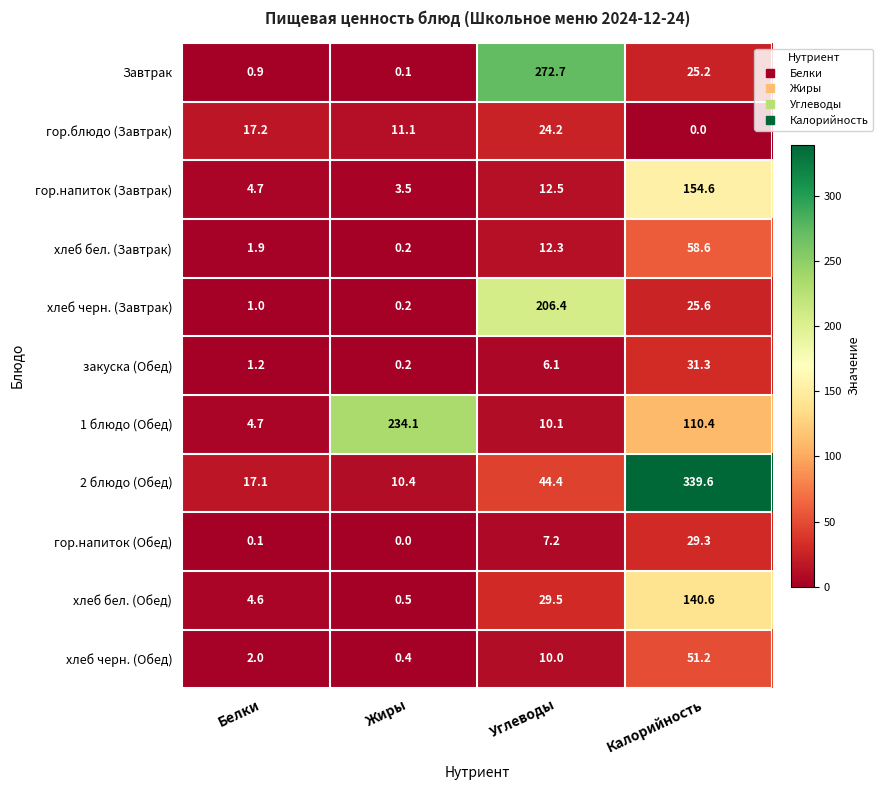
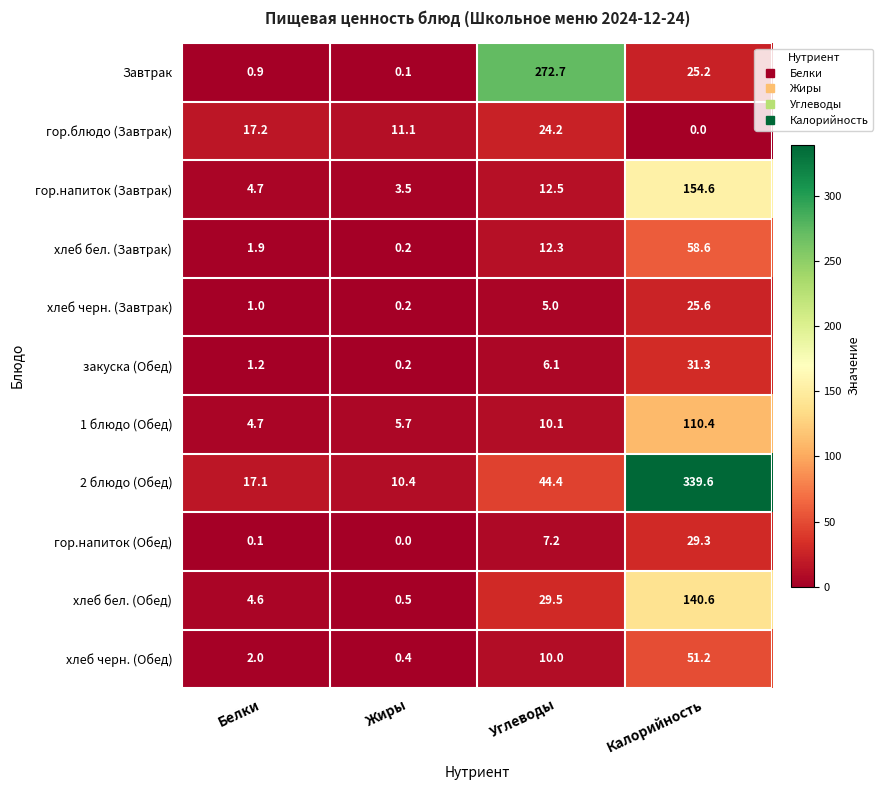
хлеб черн. (Завтрак), Углеводы: 206.4 -> 5.0
1 блюдо (Обед), Жиры: 234.1 -> 5.7
